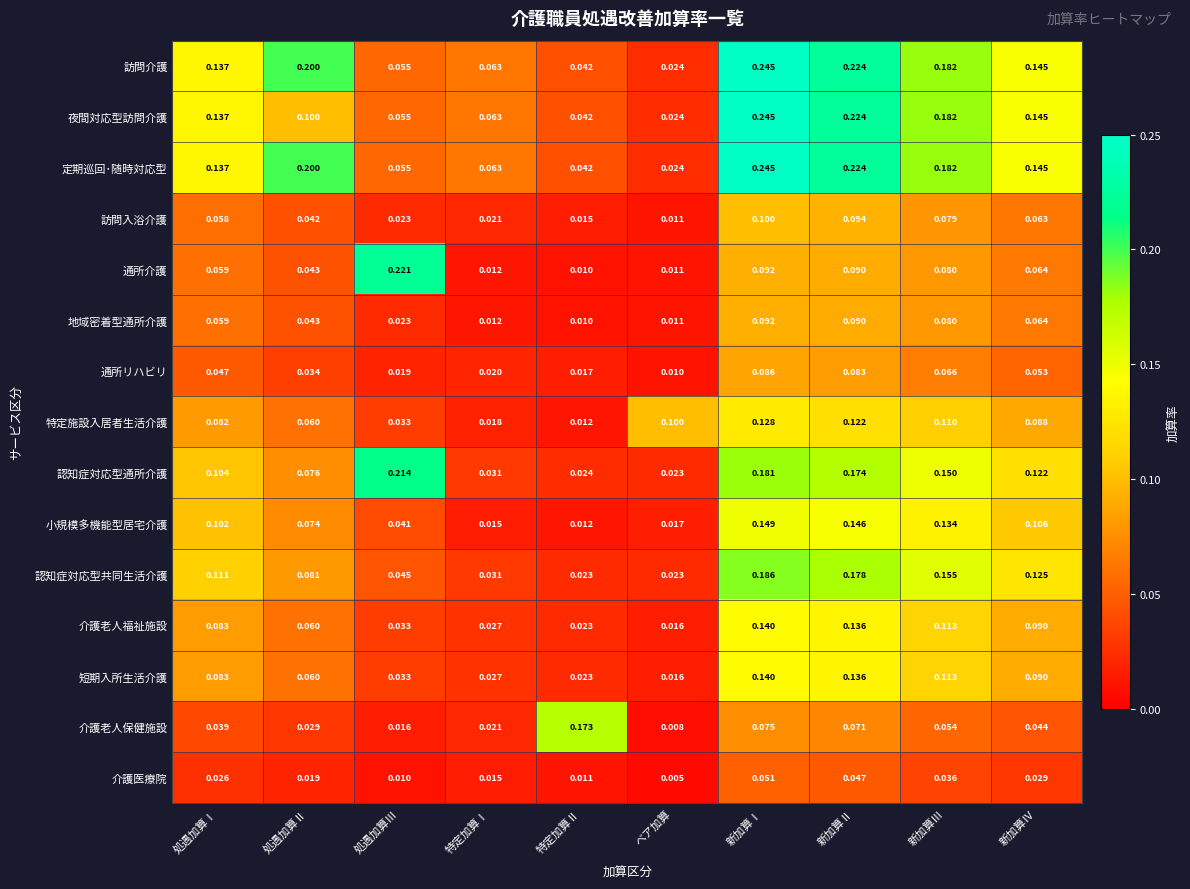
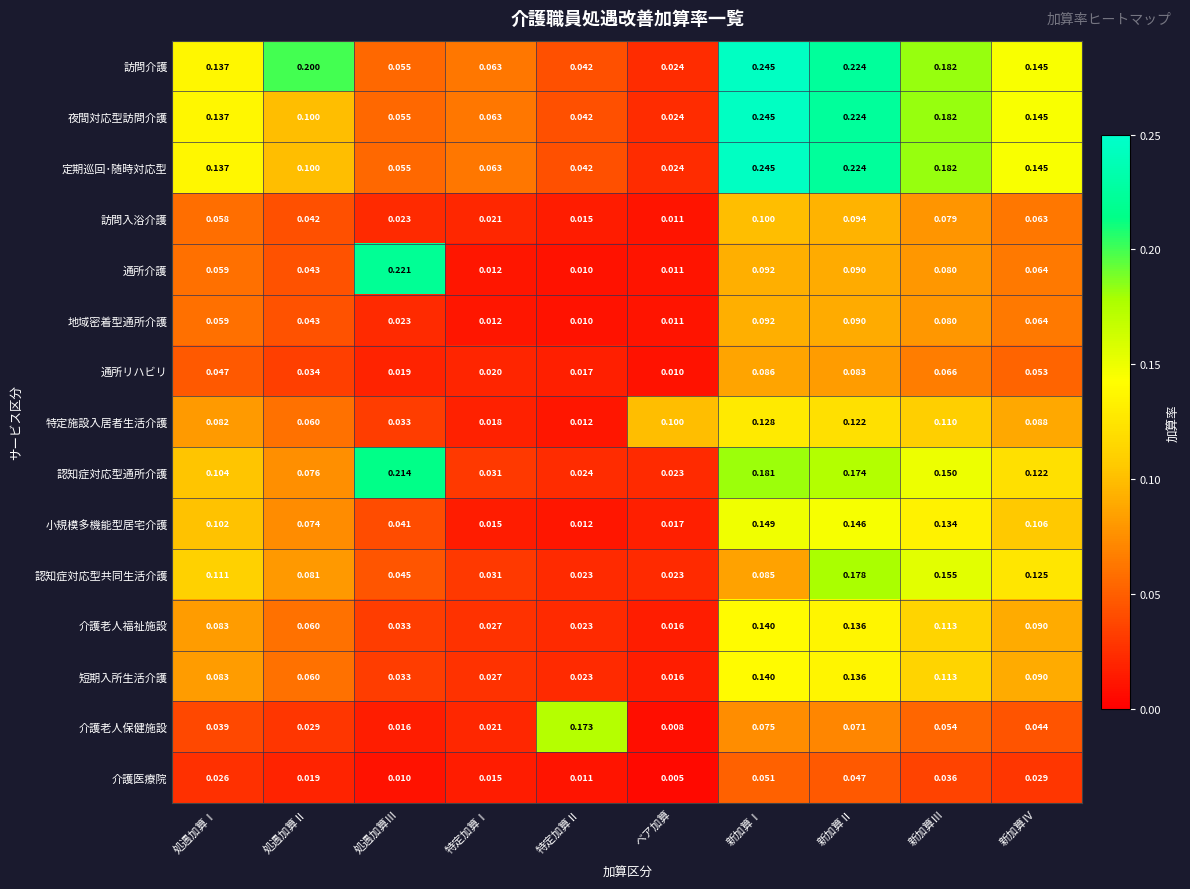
定期巡回･随時対応型, 処遇加算Ⅱ: 0.200 -> 0.100
認知症対応型共同生活介護, 新加算Ⅰ: 0.186 -> 0.085
